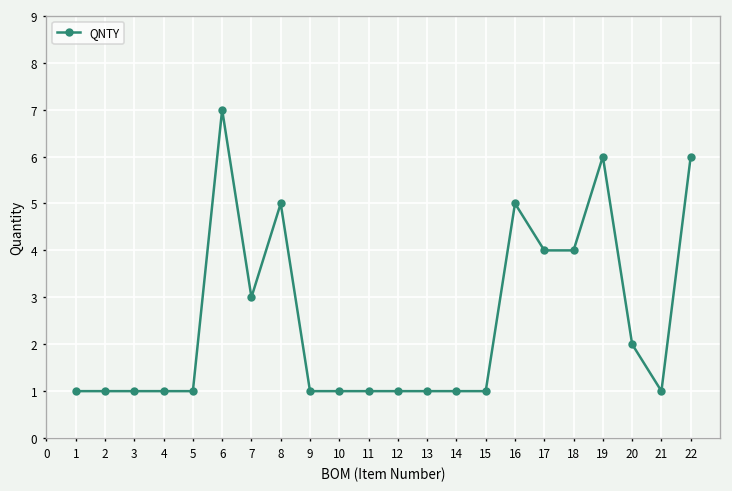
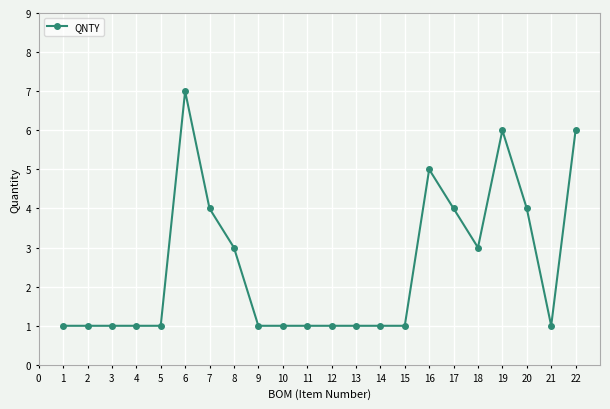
7: 3 -> 4
8: 5 -> 3
18: 4 -> 3
20: 2 -> 4
